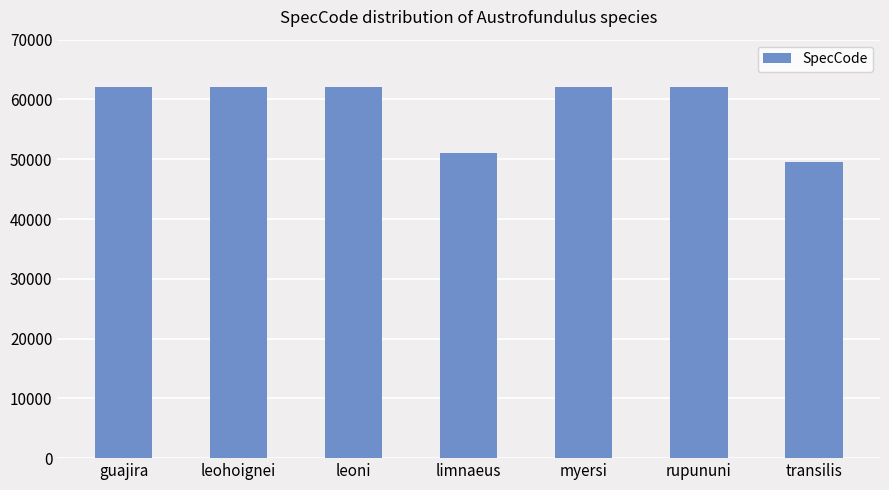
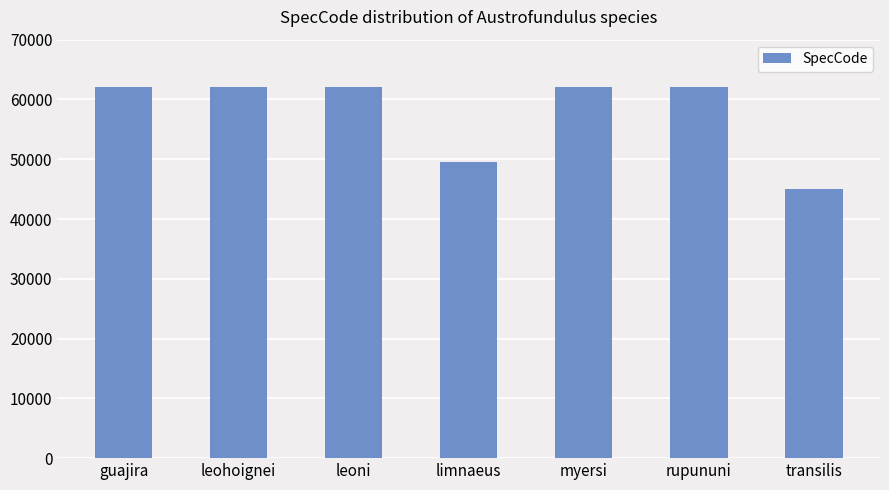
limnaeus: 51000 -> 49000
transilis: 49000 -> 45000
